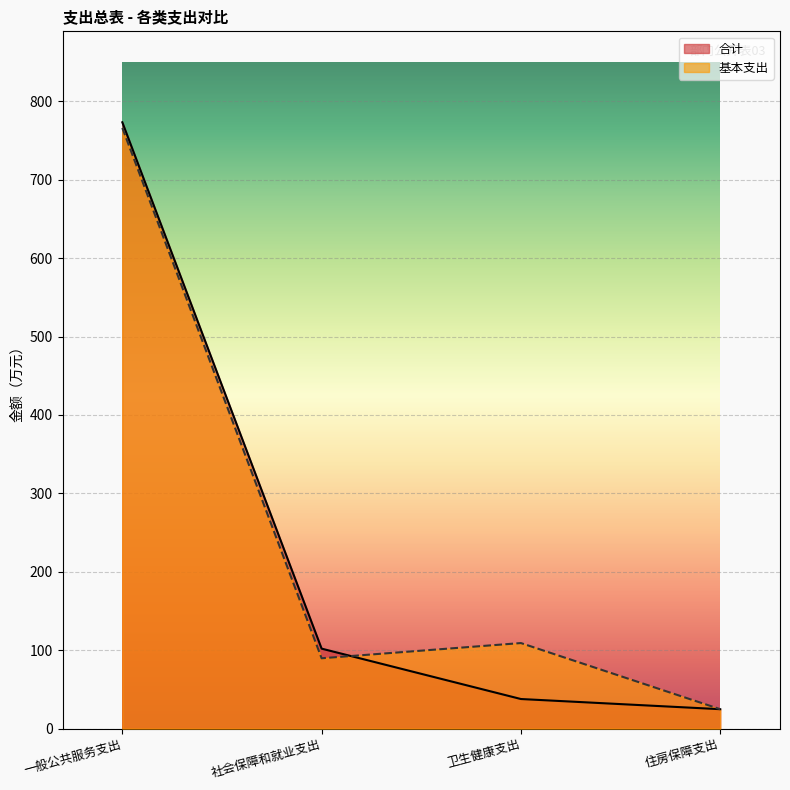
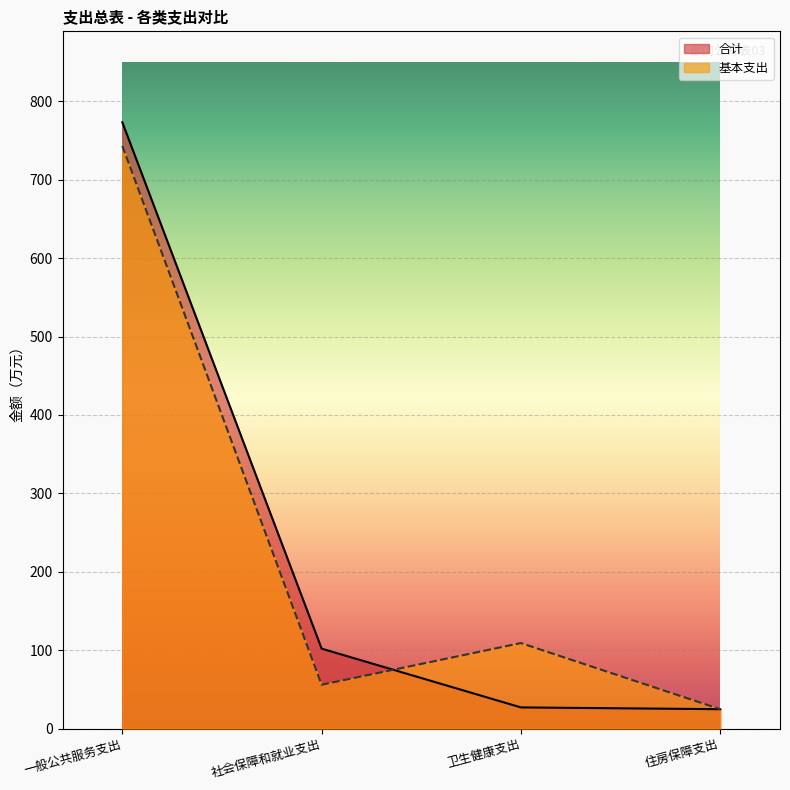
基本支出, 一般公共服务支出: 770 -> 740
基本支出, 社会保障和就业支出: 90 -> 60
合计, 卫生健康支出: 40 -> 30
